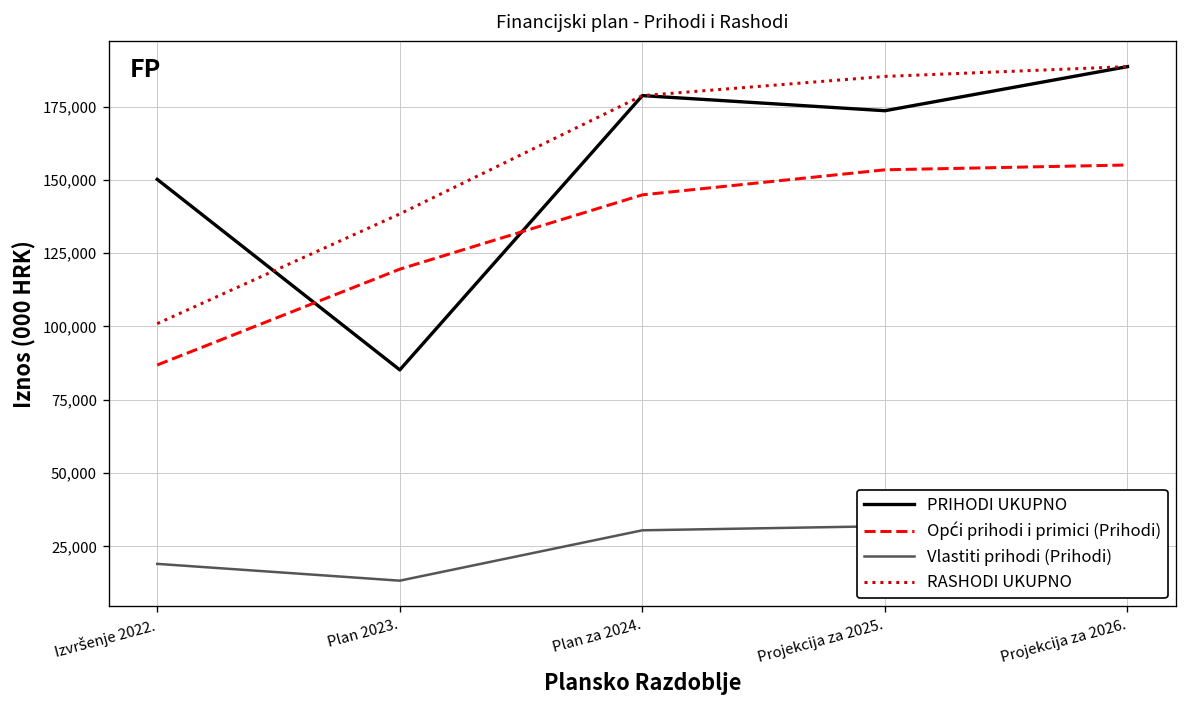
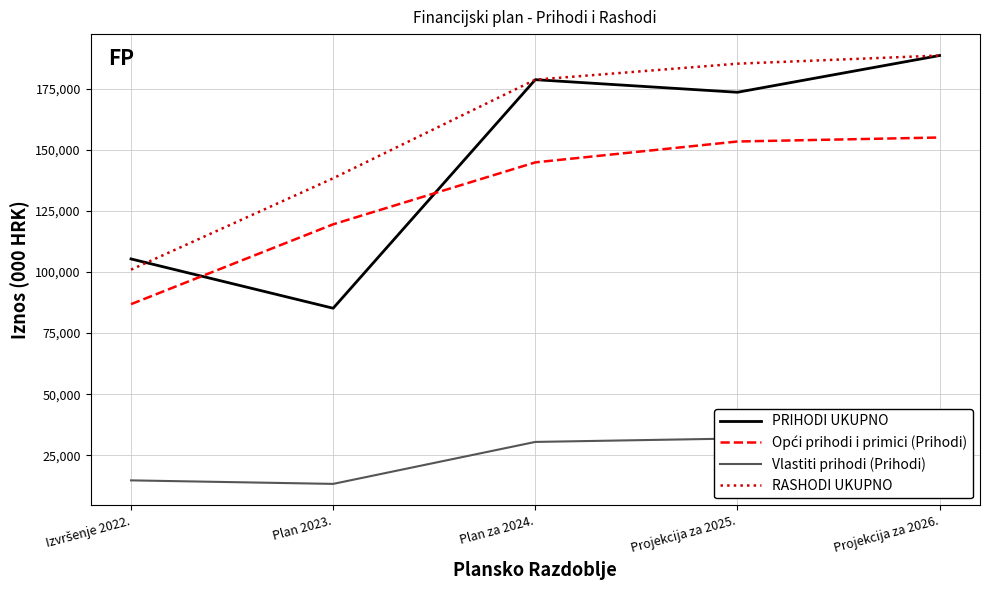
PRIHODI UKUPNO, Izvršenje 2022.: 150,000 -> 105,000
Vlastiti prihodi (Prihodi), Izvršenje 2022.: 19,000 -> 15,000
